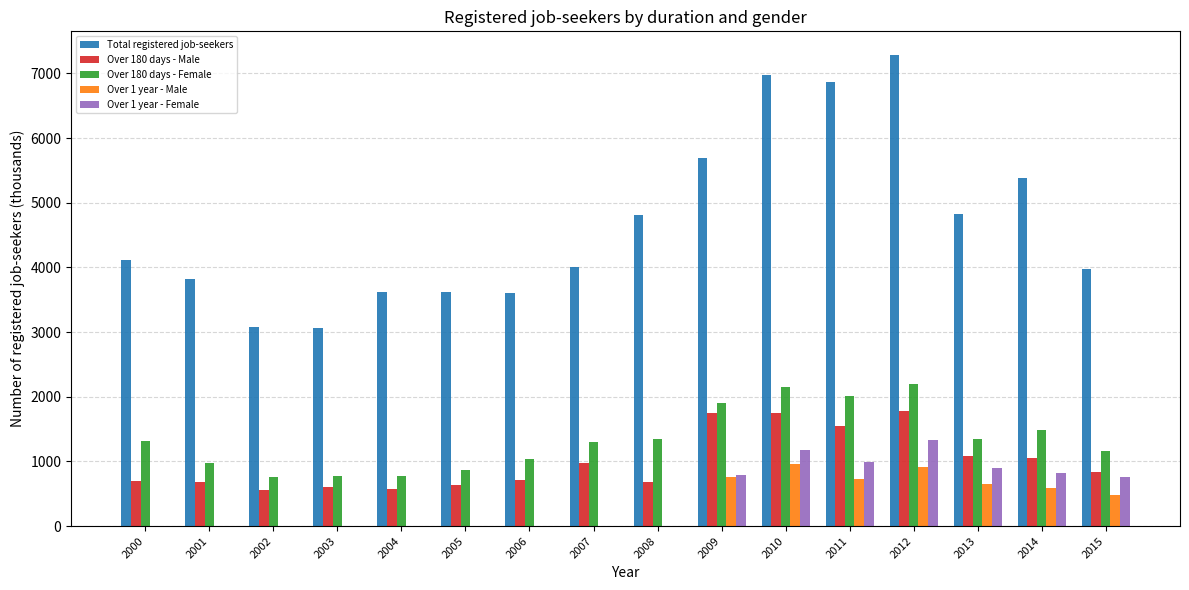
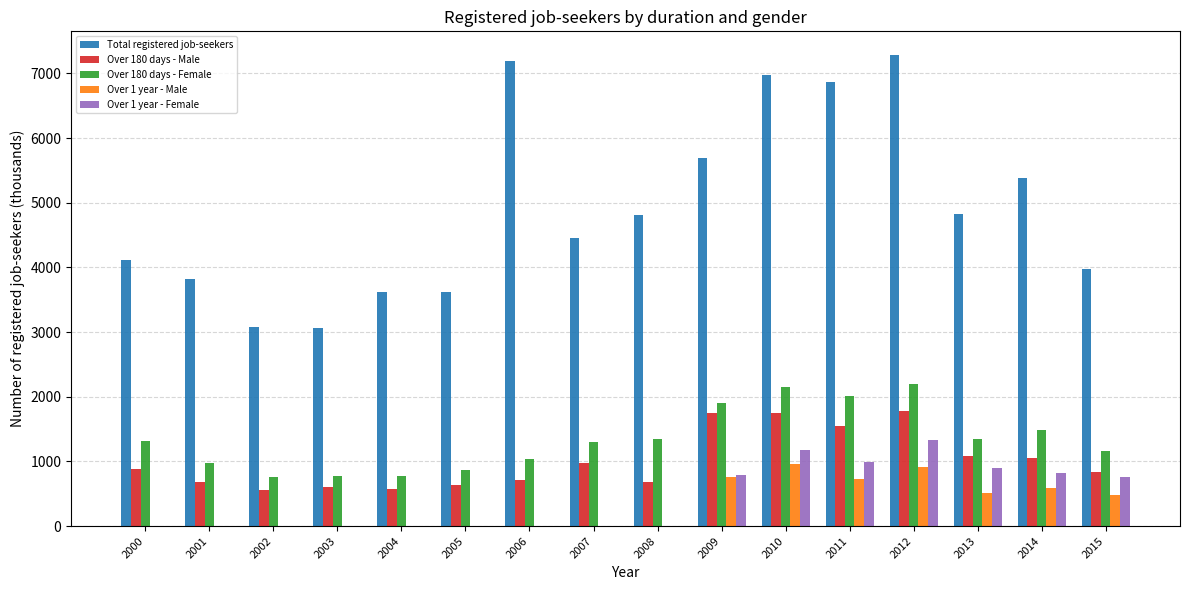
Over 180 days - Male, 2000: 700 -> 900
Total registered job-seekers, 2006: 3600 -> 7200
Total registered job-seekers, 2007: 4000 -> 4500
Over 1 year - Male, 2013: 600 -> 500
